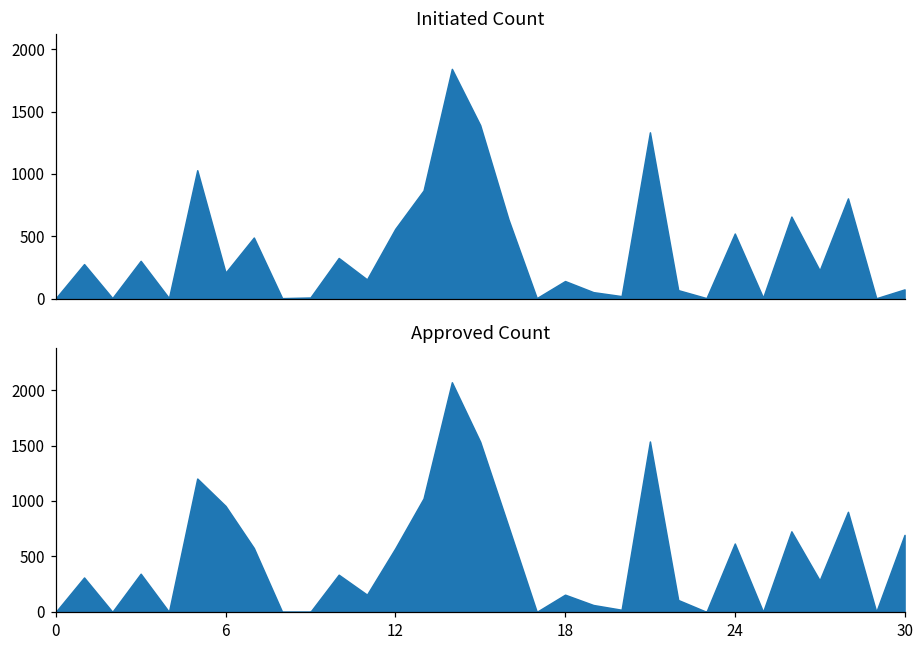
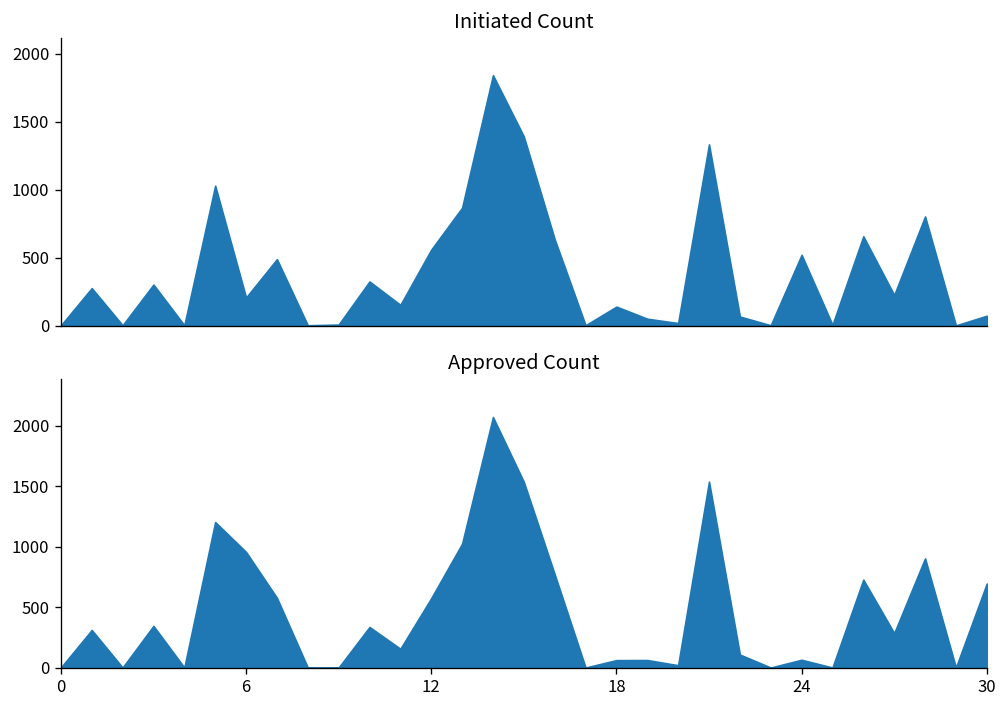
Approved Count, 18: 160 -> 60
Approved Count, 24: 620 -> 60
